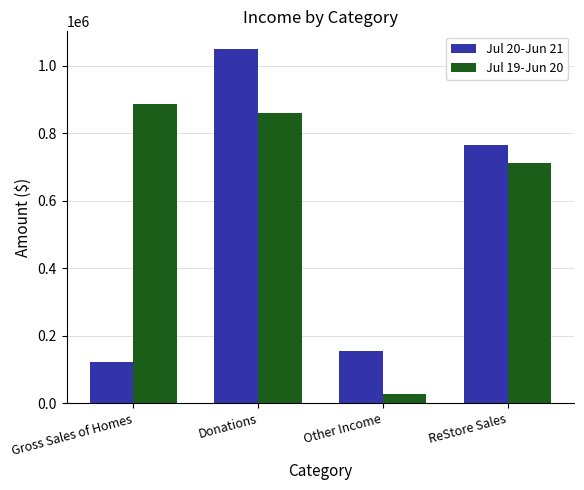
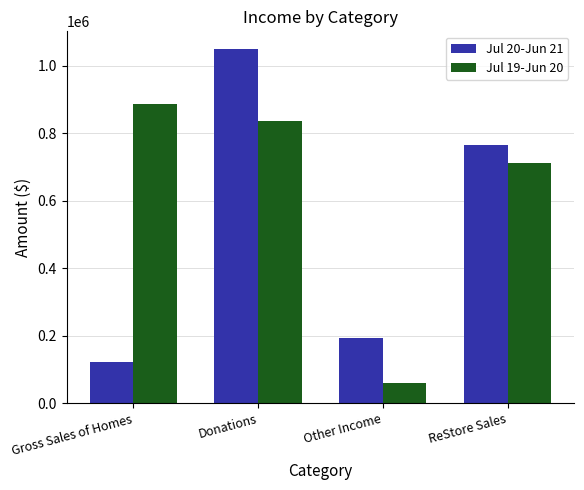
Jul 19-Jun 20, Donations: 860000 -> 840000
Jul 20-Jun 21, Other Income: 160000 -> 190000
Jul 19-Jun 20, Other Income: 30000 -> 60000
